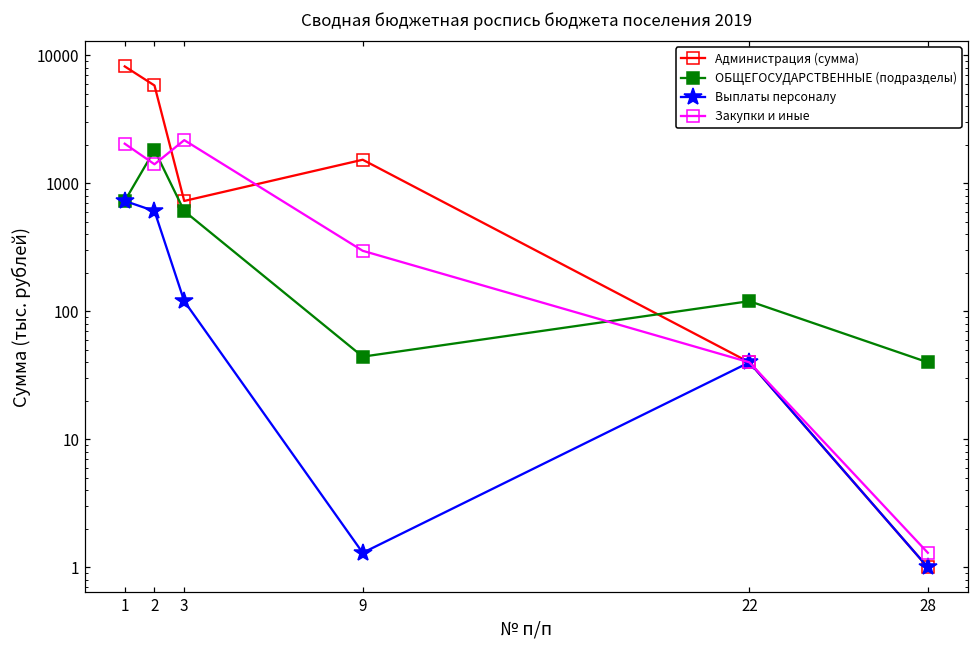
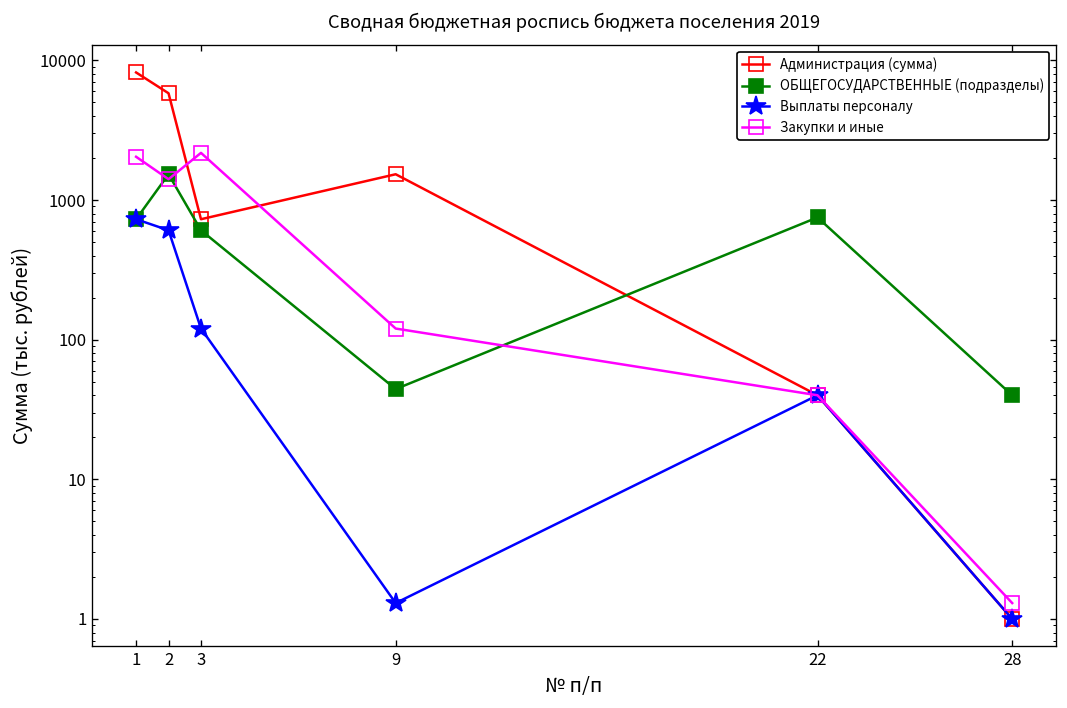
ОБЩЕГОСУДАРСТВЕННЫЕ (подразделы), 2: 1800 -> 1500
Закупки и иные, 9: 300 -> 120
ОБЩЕГОСУДАРСТВЕННЫЕ (подразделы), 22: 120 -> 800
